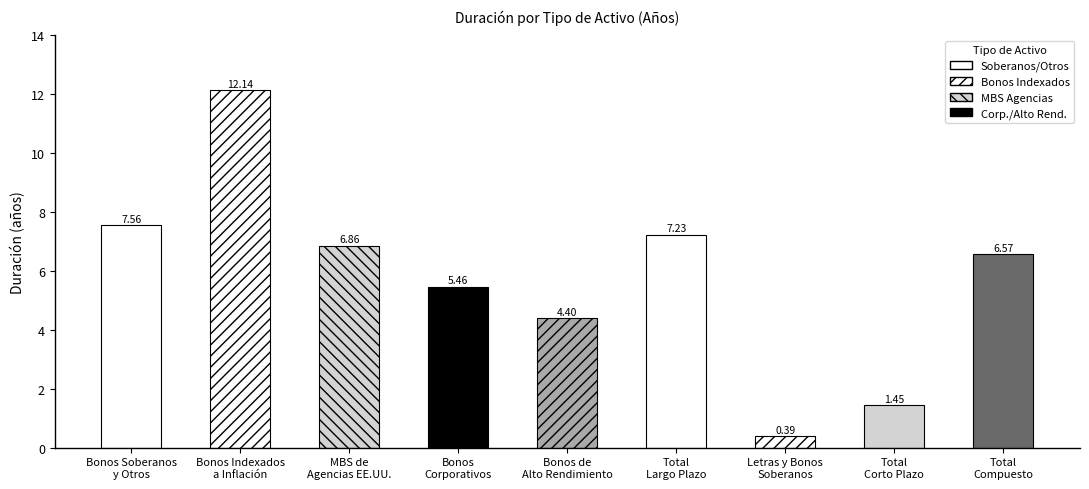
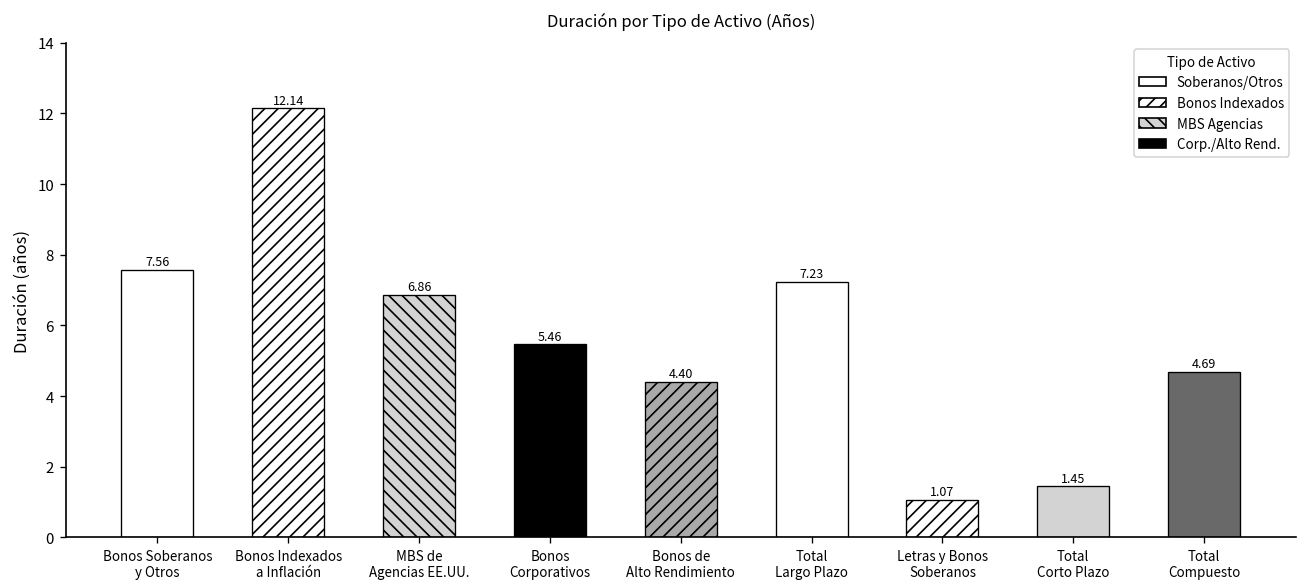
Letras y Bonos Soberanos: 0.39 -> 1.07
Total Compuesto: 6.57 -> 4.69
